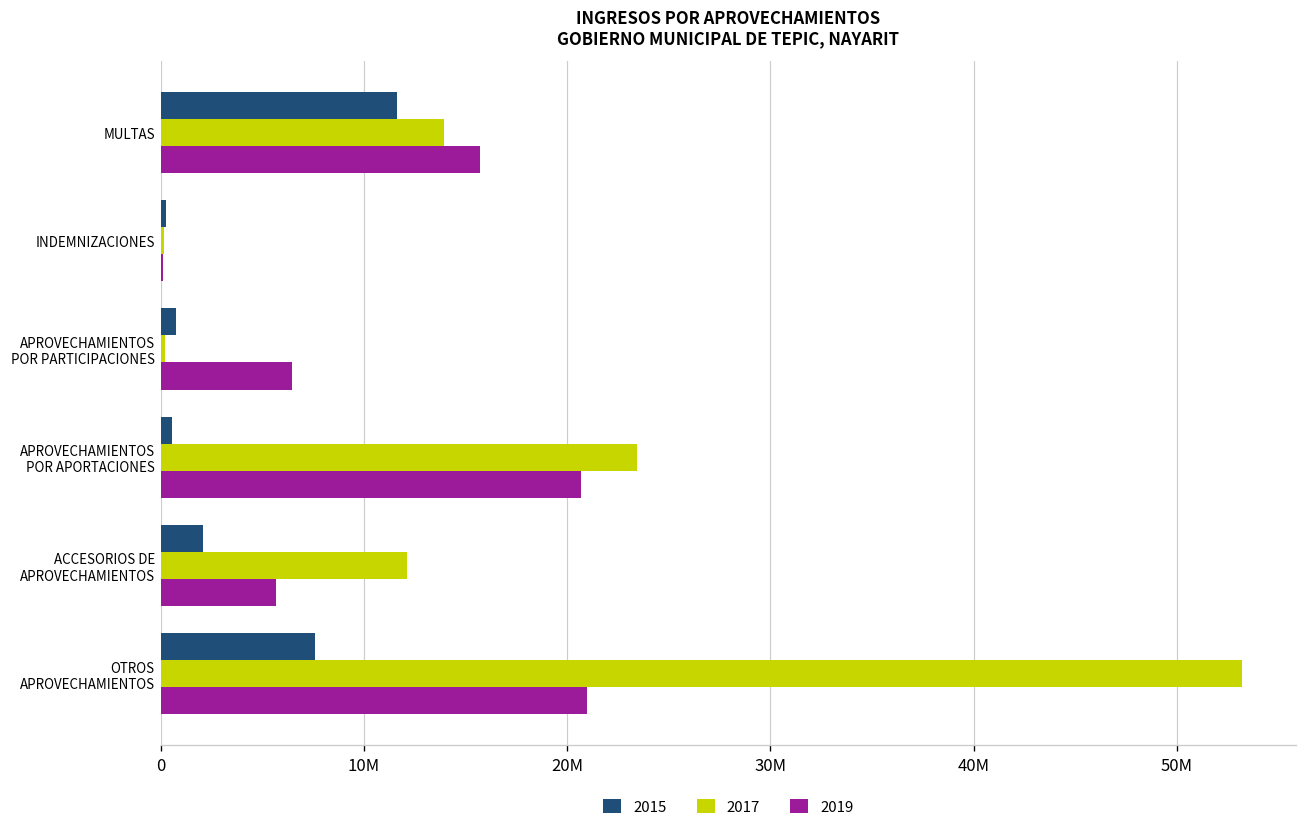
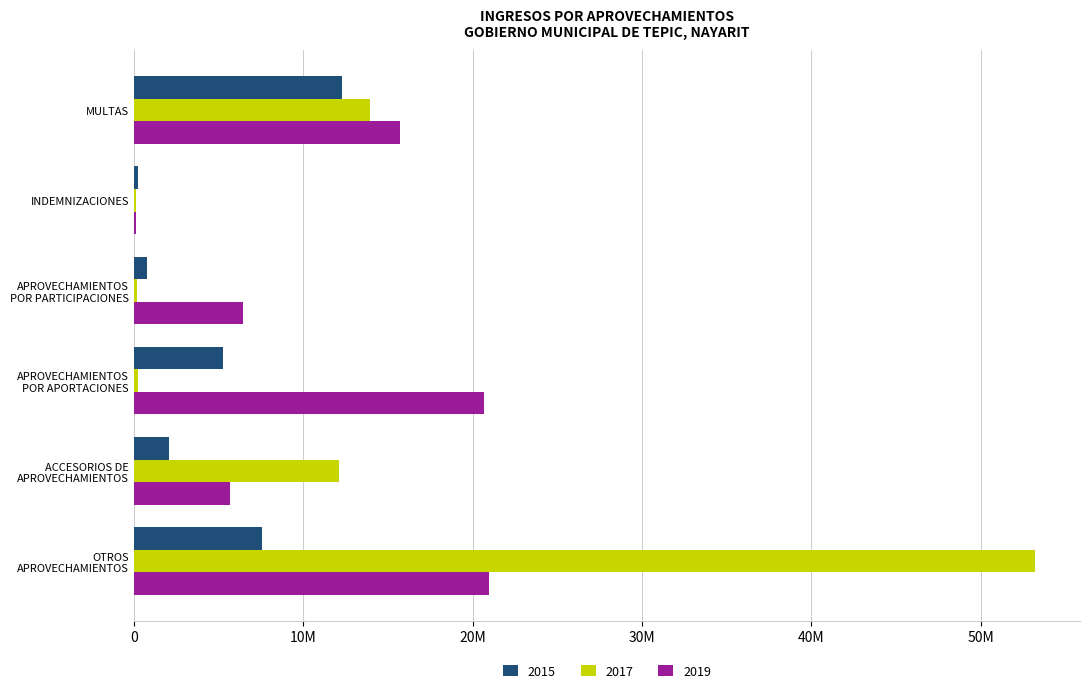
2015, MULTAS: 11700000 -> 12300000
2015, APROVECHAMIENTOS POR APORTACIONES: 600000 -> 5300000
2017, APROVECHAMIENTOS POR APORTACIONES: 23400000 -> 300000
